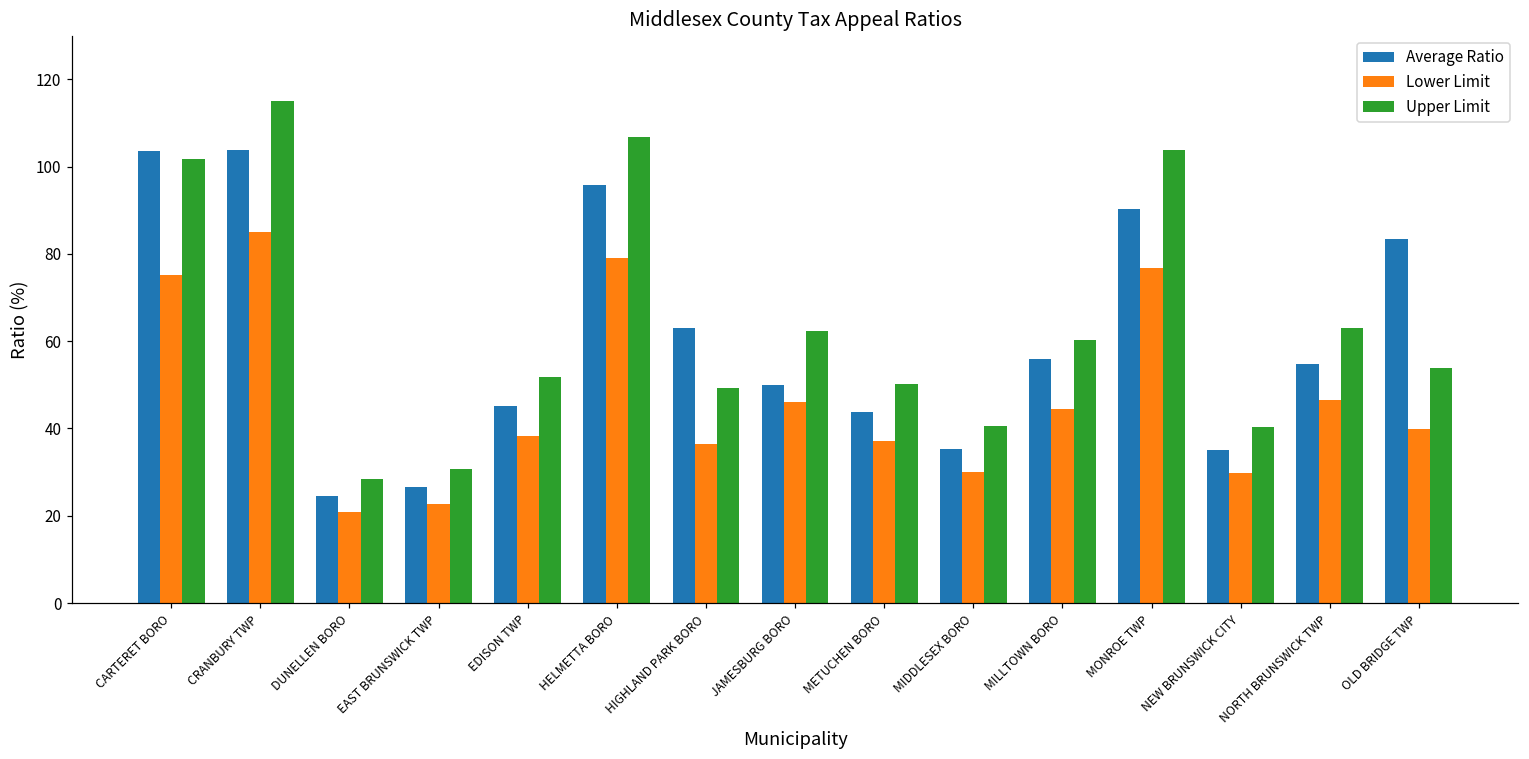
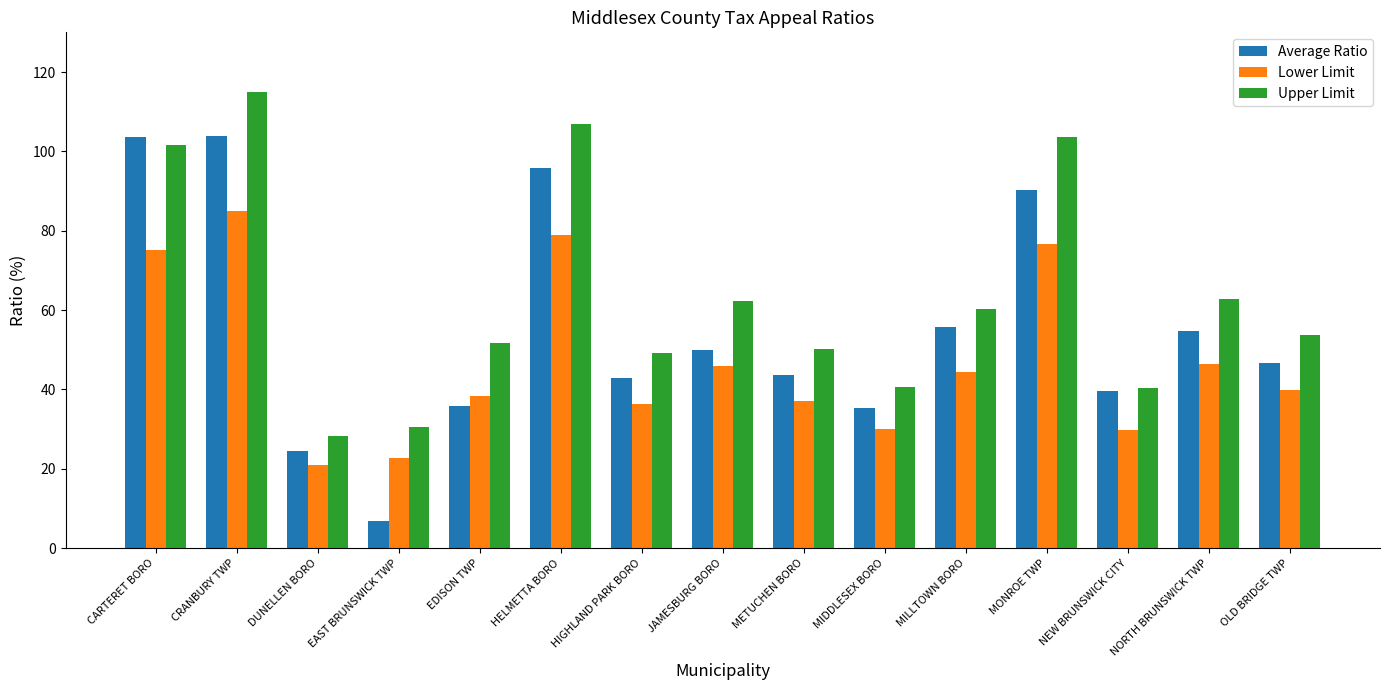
Average Ratio, EAST BRUNSWICK TWP: 27 -> 7
Average Ratio, EDISON TWP: 45 -> 36
Average Ratio, HIGHLAND PARK BORO: 63 -> 43
Average Ratio, NEW BRUNSWICK CITY: 35 -> 40
Average Ratio, OLD BRIDGE TWP: 83 -> 47
